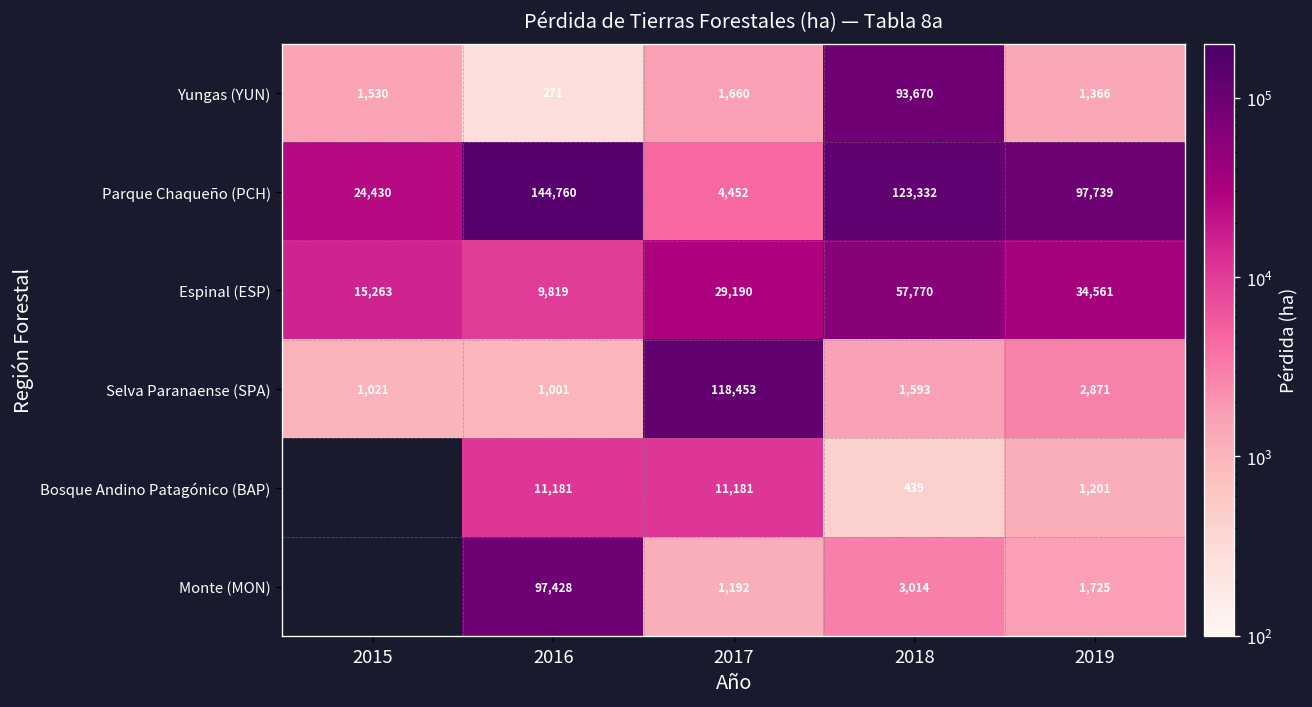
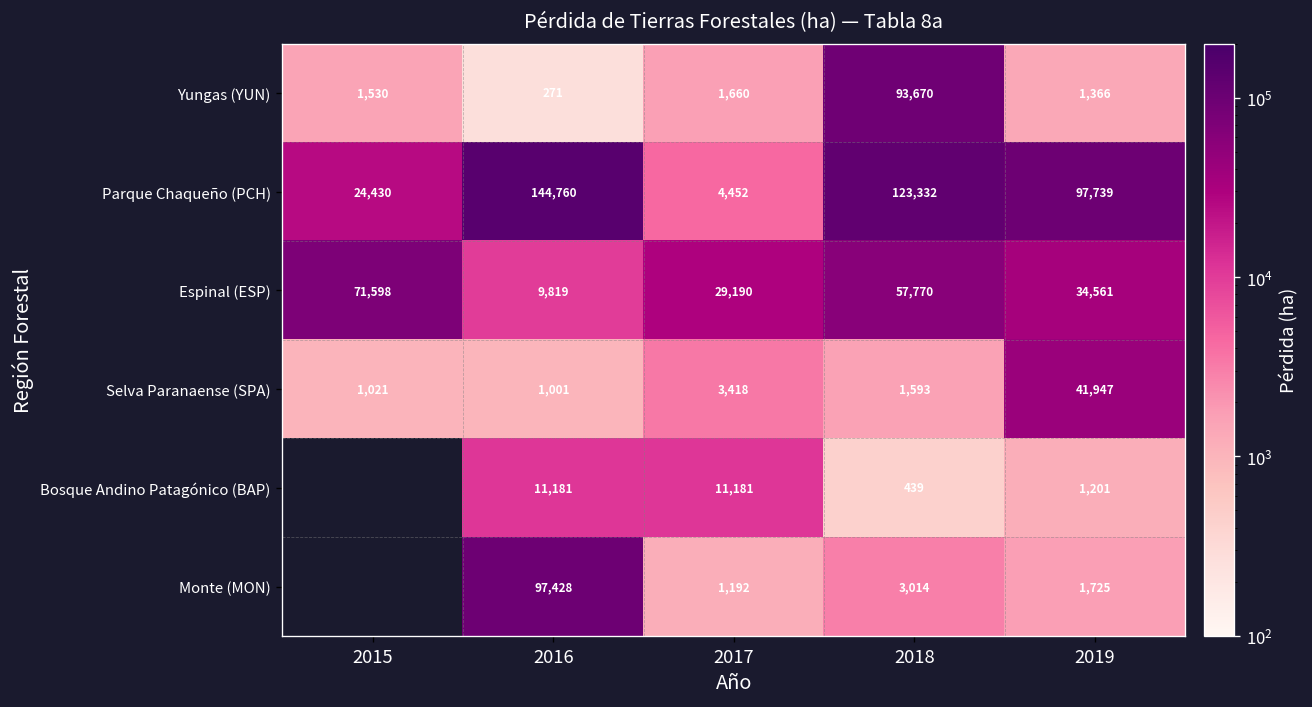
Espinal (ESP), 2015: 15,263 -> 71,598
Selva Paranaense (SPA), 2017: 118,453 -> 3,418
Selva Paranaense (SPA), 2019: 2,871 -> 41,947
